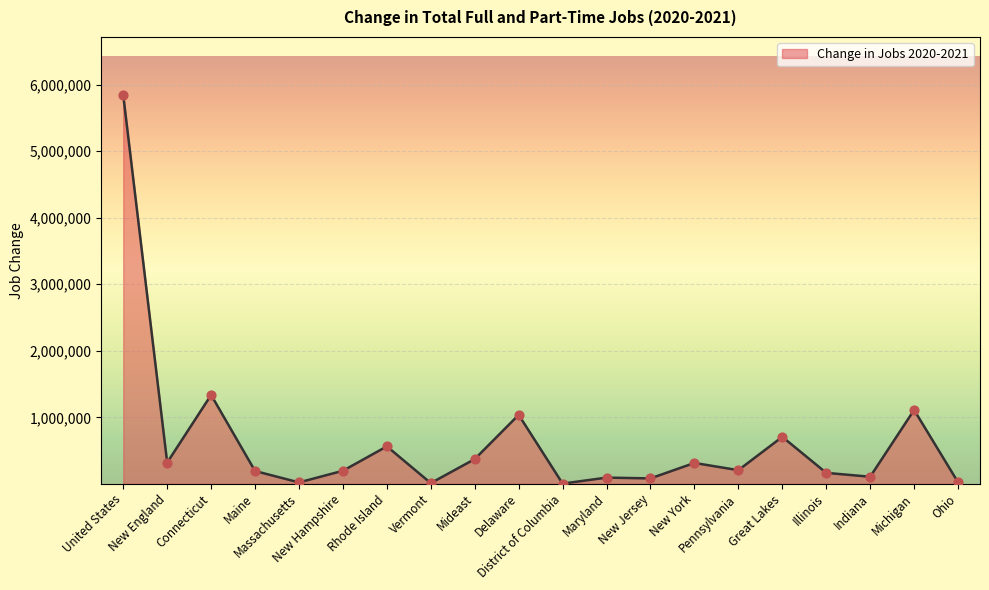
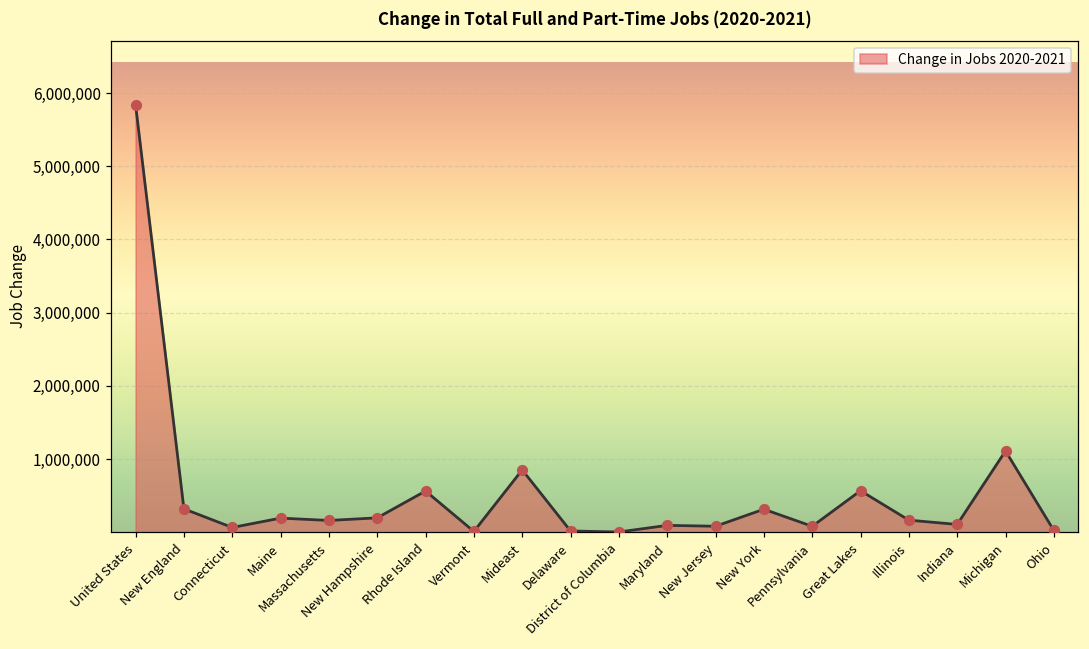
Connecticut: 1,300,000 -> 100,000
Massachusetts: 0 -> 200,000
Mideast: 400,000 -> 900,000
Delaware: 1,000,000 -> 0
Pennsylvania: 200,000 -> 100,000
Great Lakes: 700,000 -> 600,000
